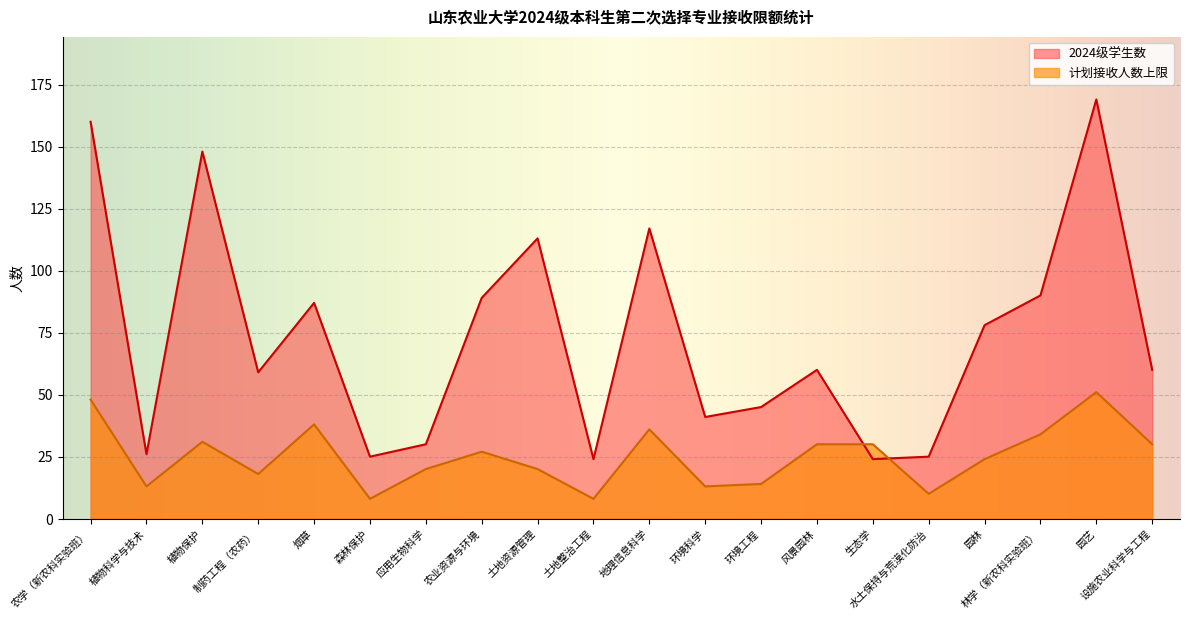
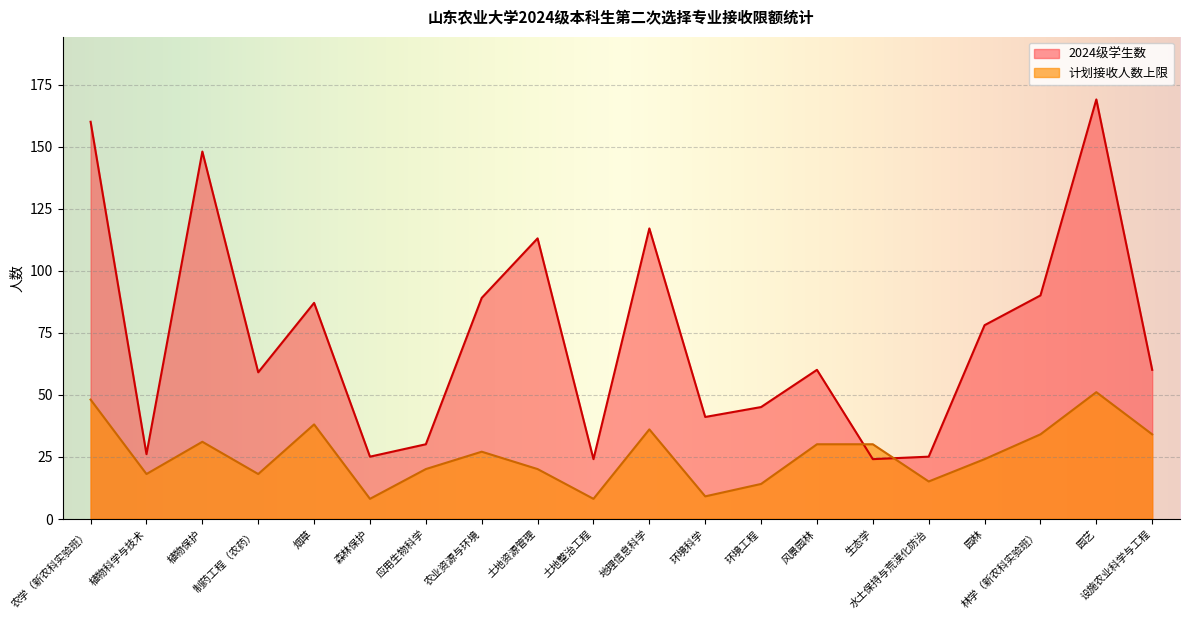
计划接收人数上限, 植物科学与技术: 13 -> 18
计划接收人数上限, 环境科学: 13 -> 9
计划接收人数上限, 水土保持与荒漠化防治: 10 -> 15
计划接收人数上限, 设施农业科学与工程: 30 -> 34
